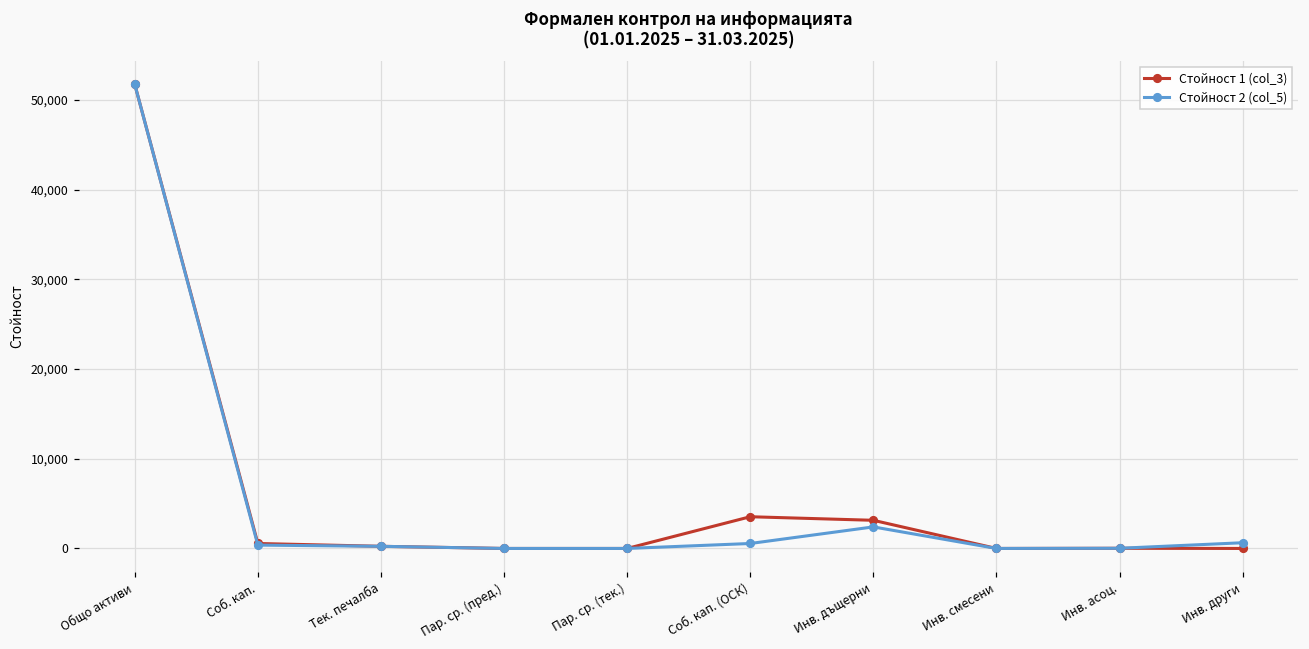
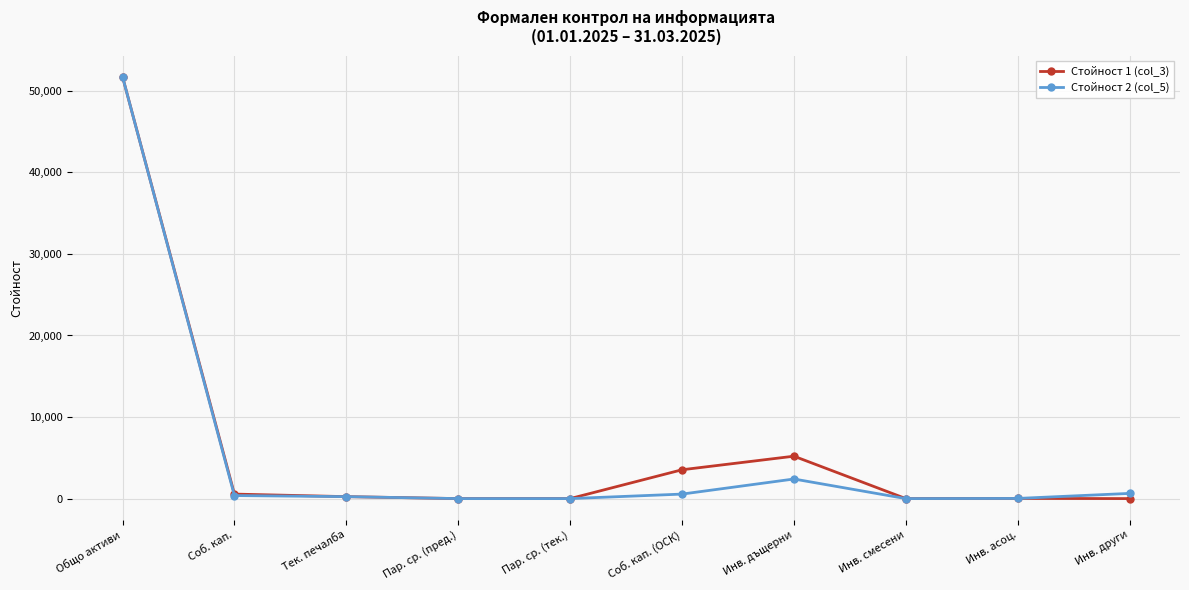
Стойност 1 (col_3), Инв. дъщерни: 3,000 -> 5,000
